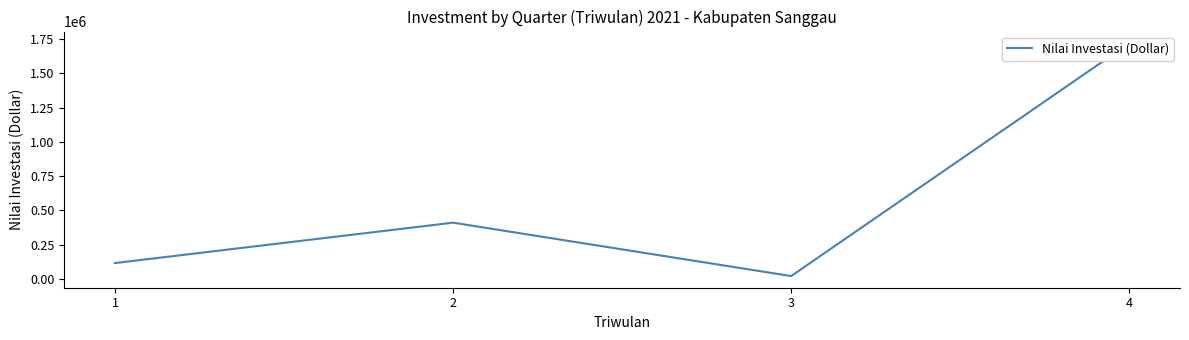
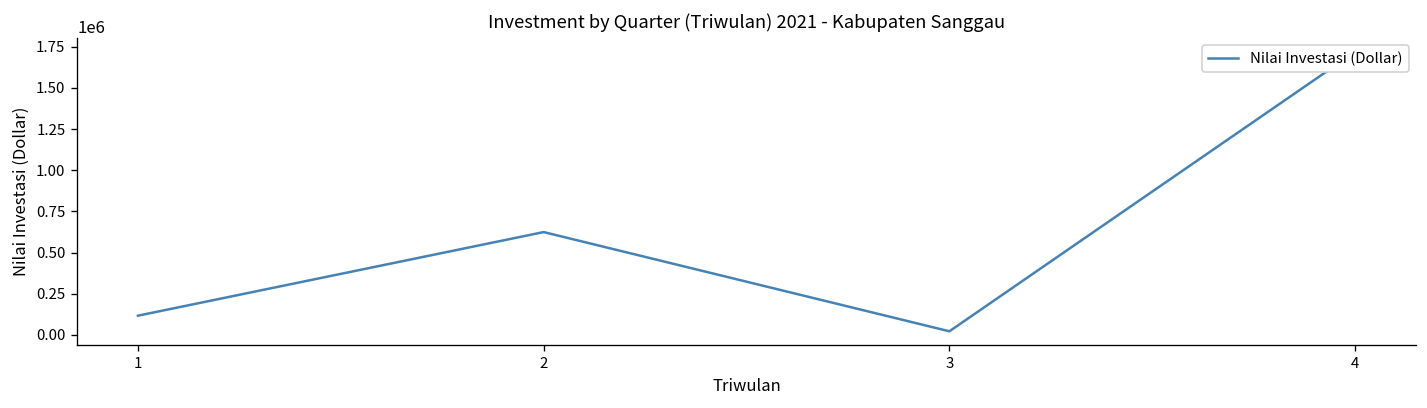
2: 410000 -> 620000
